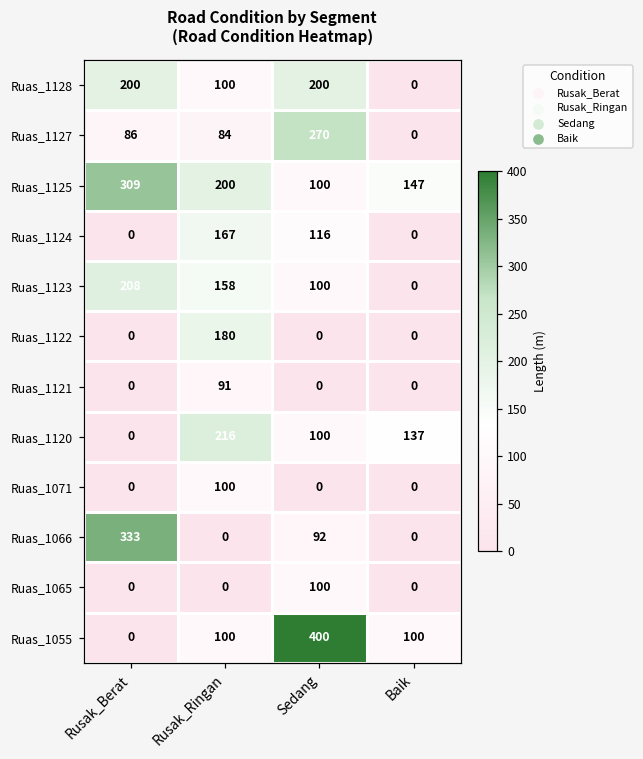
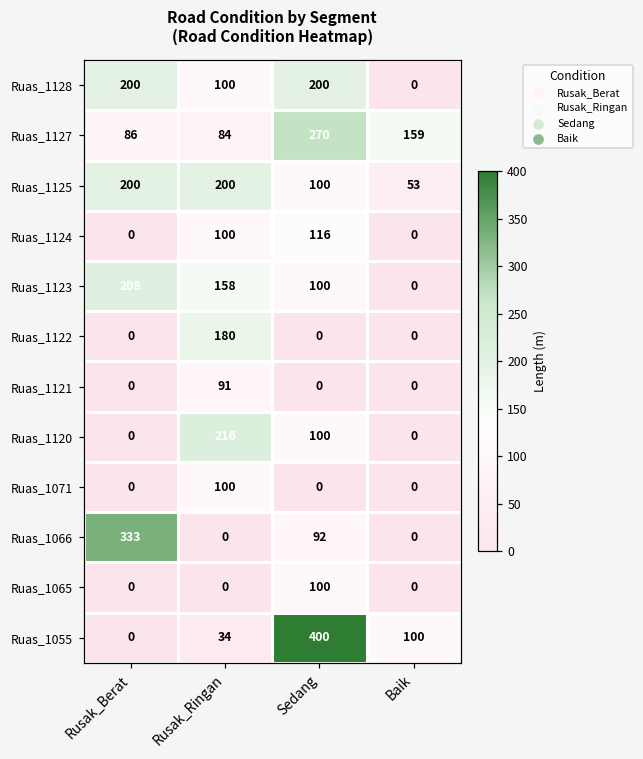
Ruas_1127, Baik: 0 -> 159
Ruas_1125, Rusak_Berat: 309 -> 200
Ruas_1125, Baik: 147 -> 53
Ruas_1124, Rusak_Ringan: 167 -> 100
Ruas_1120, Baik: 137 -> 0
Ruas_1055, Rusak_Ringan: 100 -> 34
